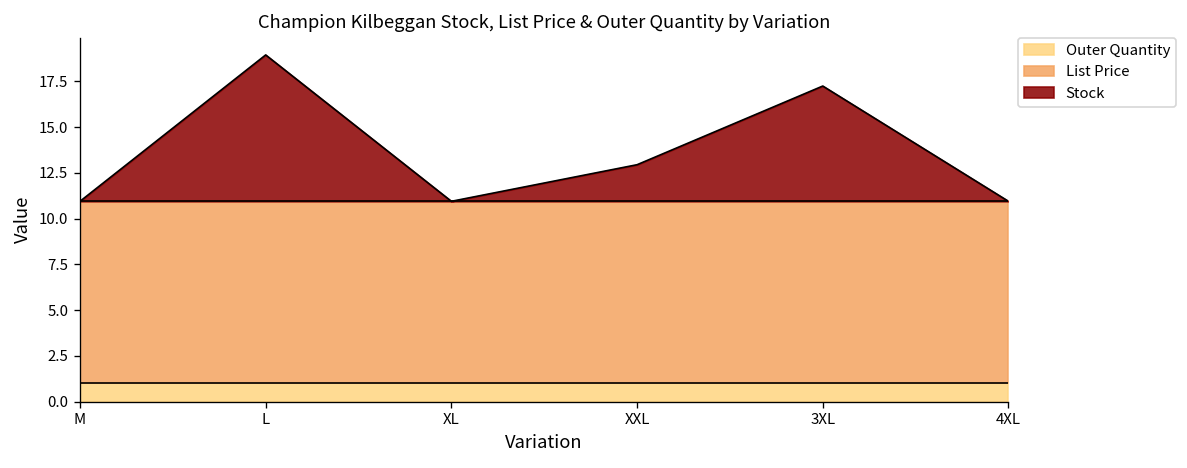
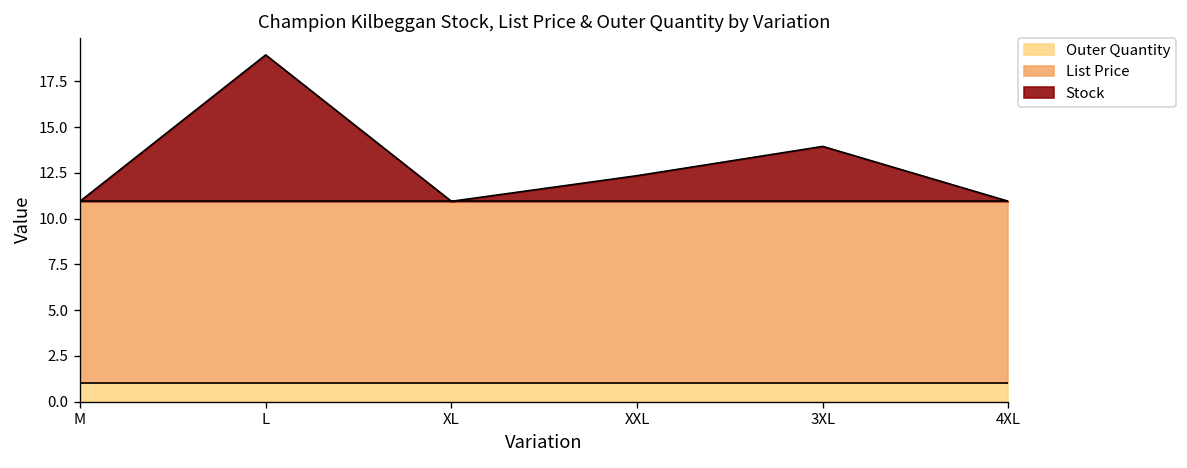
Stock, XXL: 13.0 -> 12.4
Stock, 3XL: 17.3 -> 14.0
